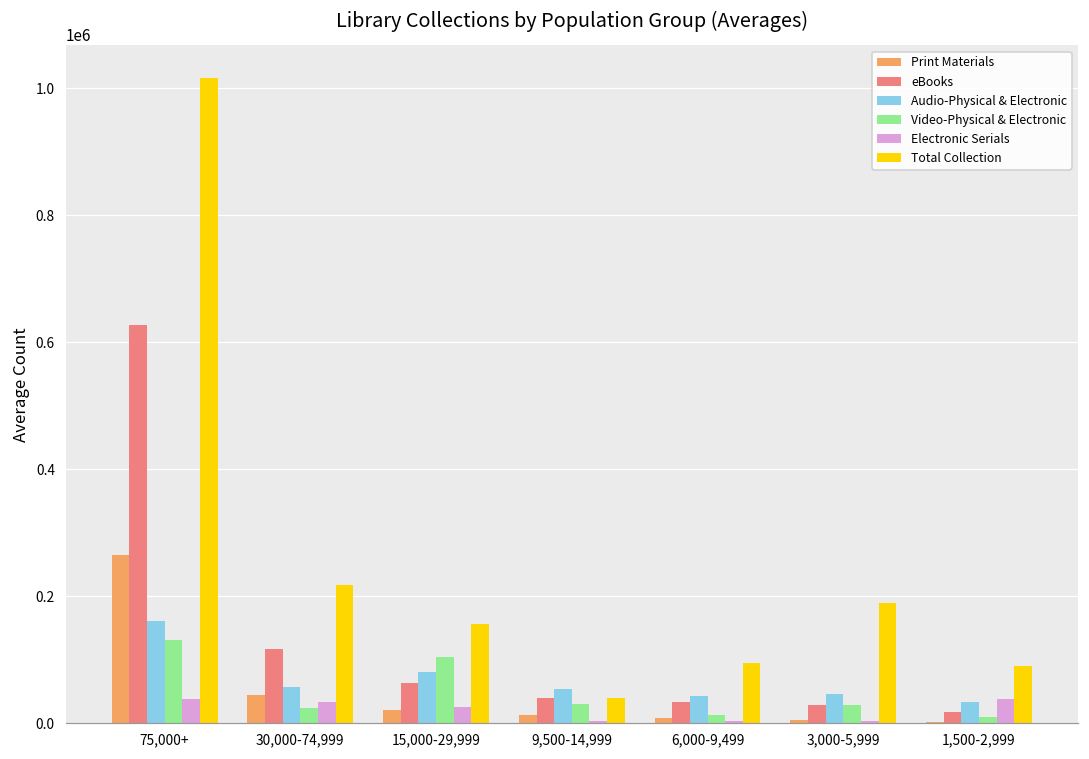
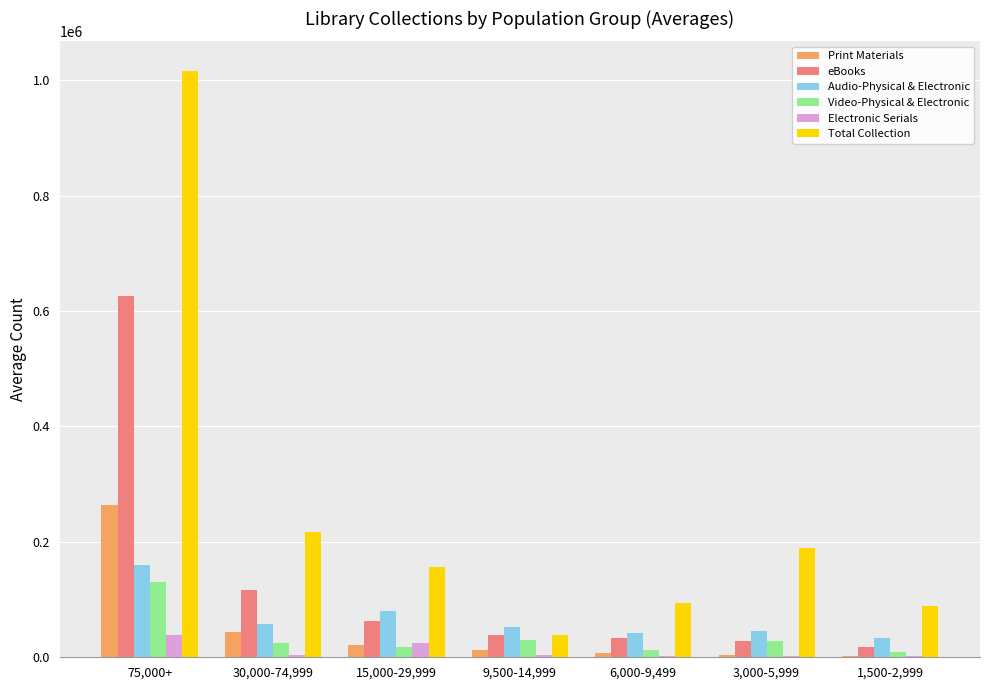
Electronic Serials, 30,000-74,999: 30000 -> 0
Video-Physical & Electronic, 15,000-29,999: 100000 -> 20000
Electronic Serials, 1,500-2,999: 40000 -> 0
